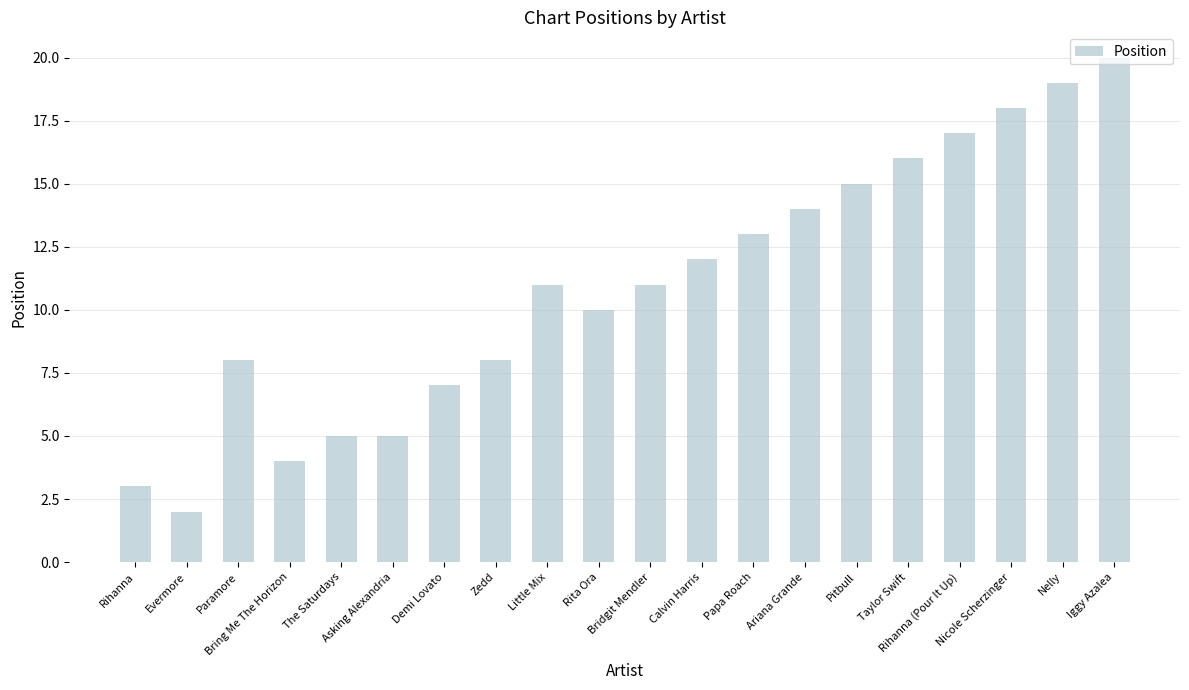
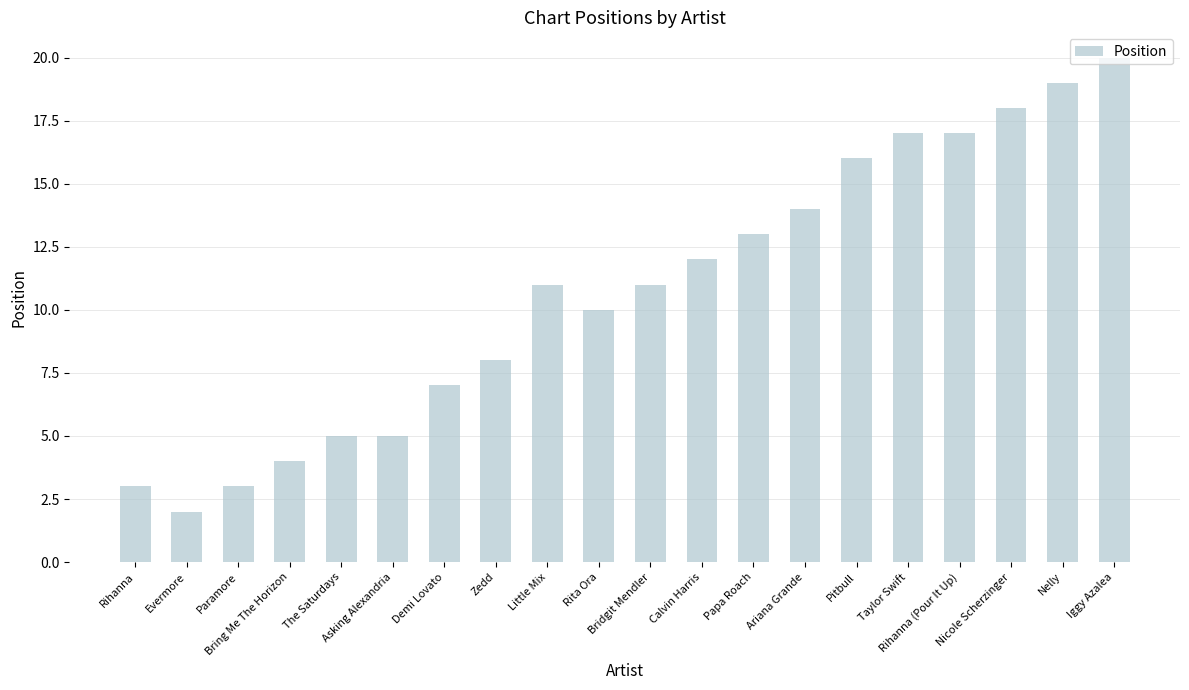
Paramore: 8 -> 3
Pitbull: 15 -> 16
Taylor Swift: 16 -> 17
